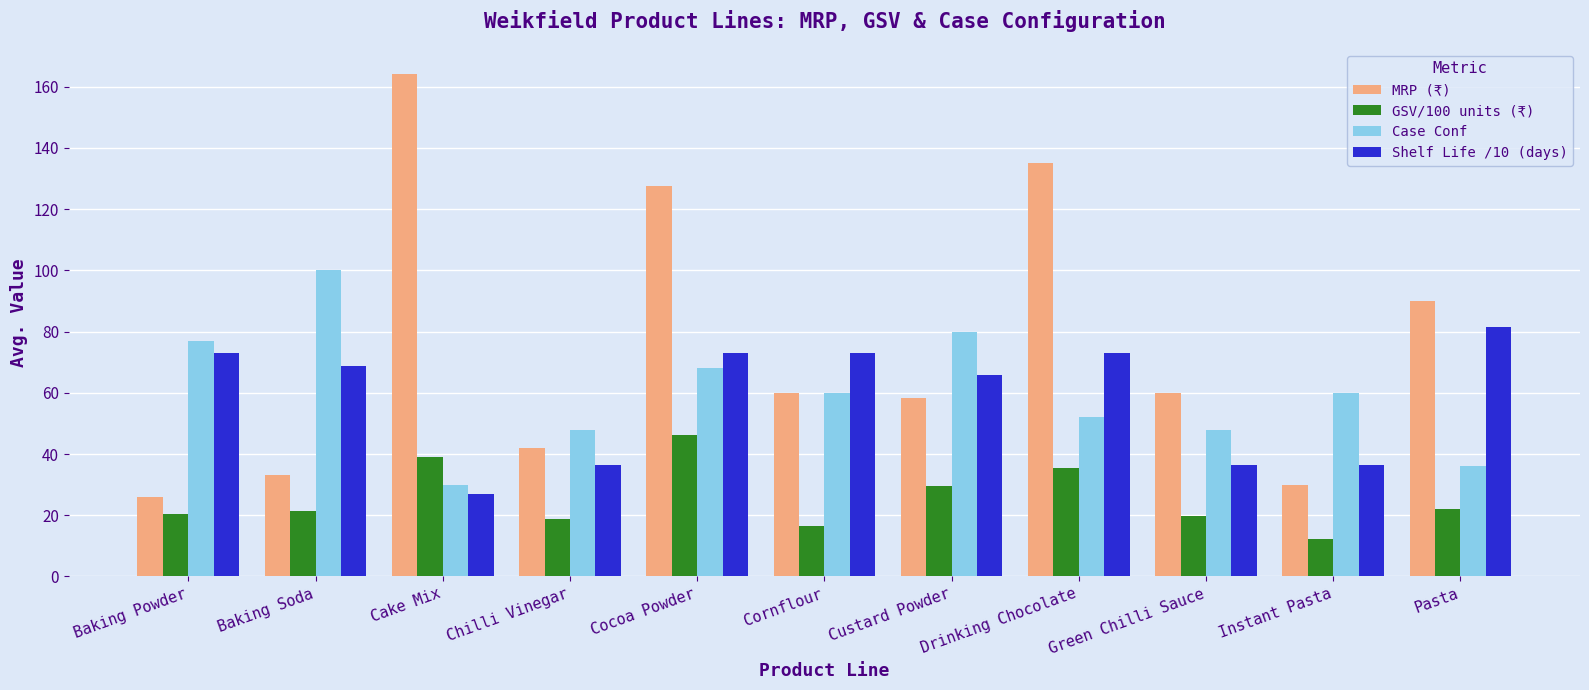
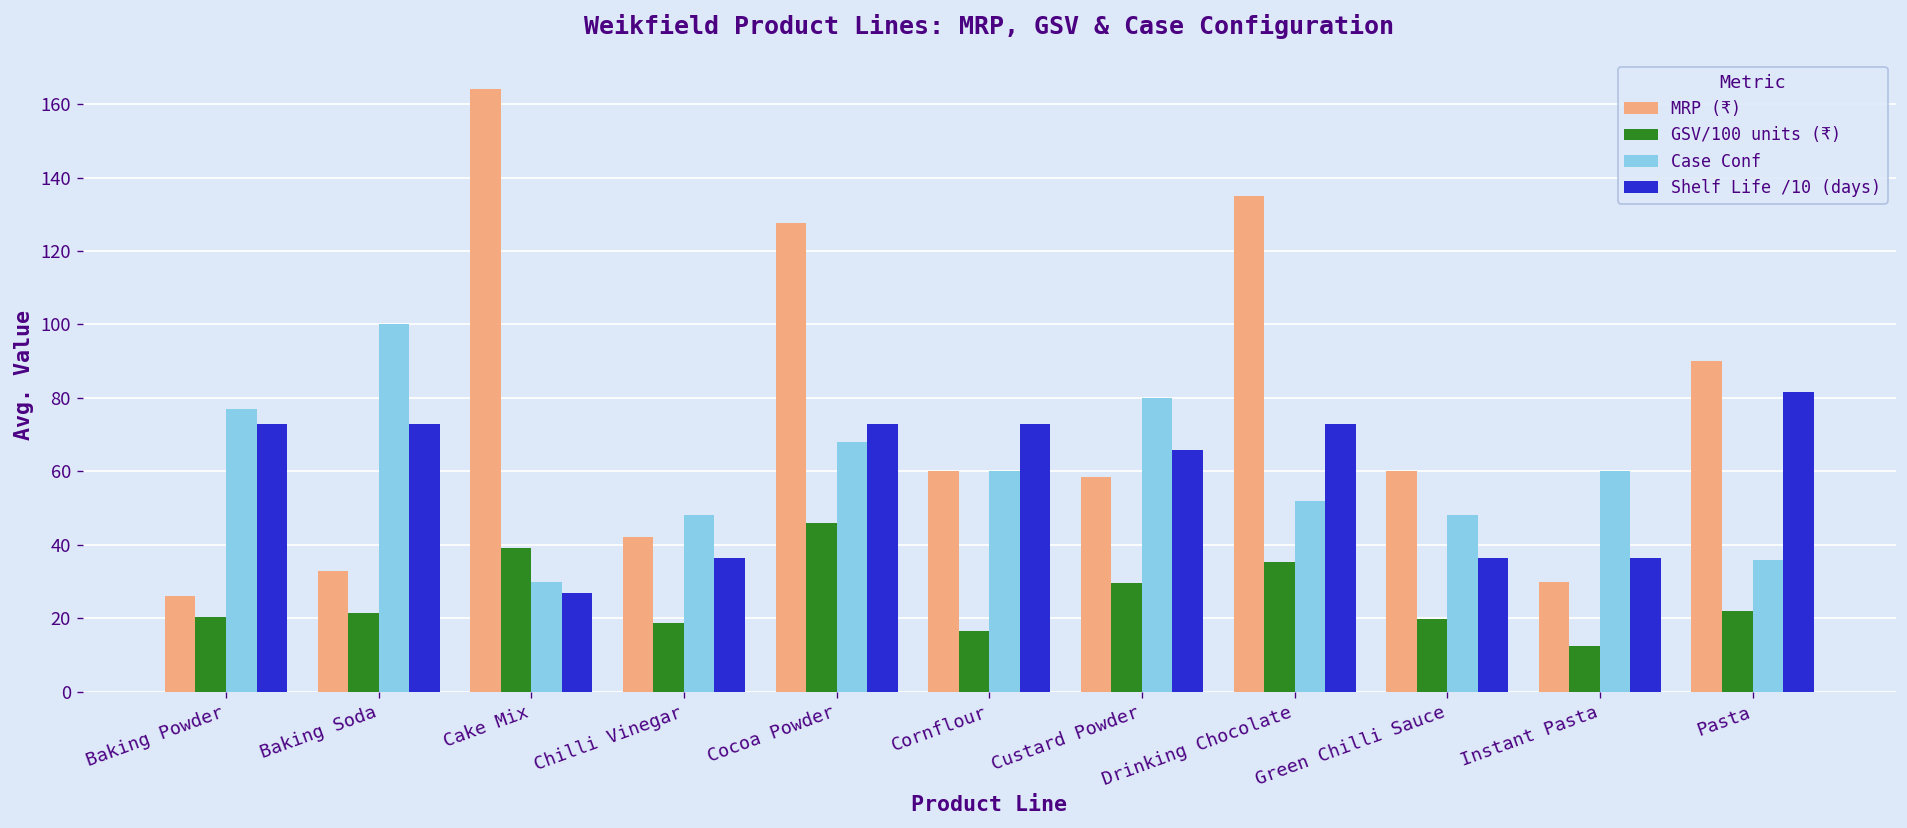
Shelf Life /10 (days), Baking Soda: 69 -> 73
